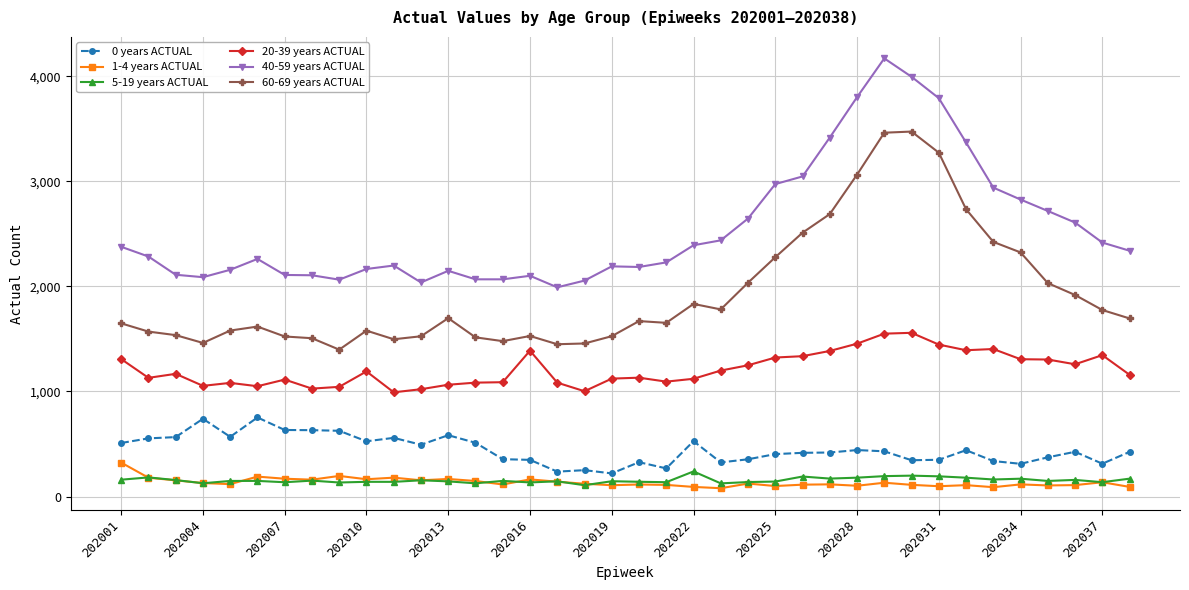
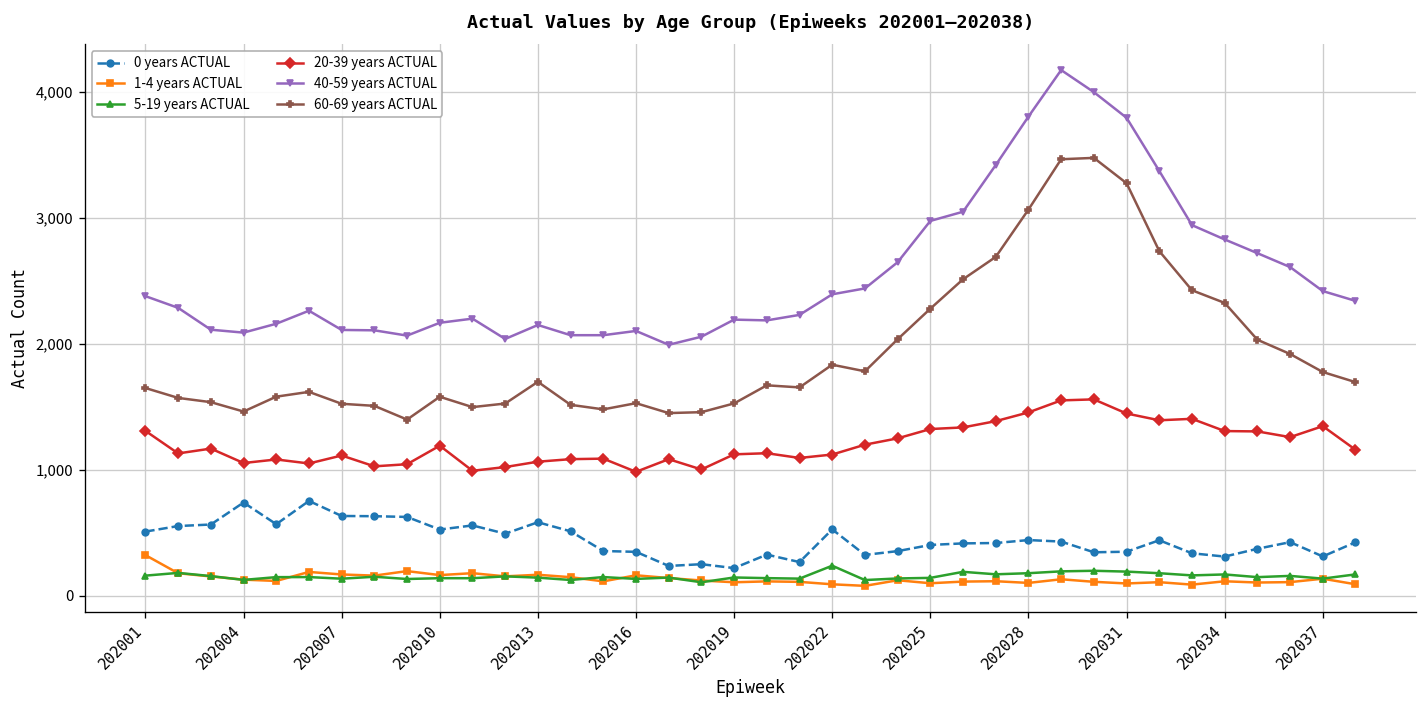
20-39 years ACTUAL, 202016: 1,390 -> 980
